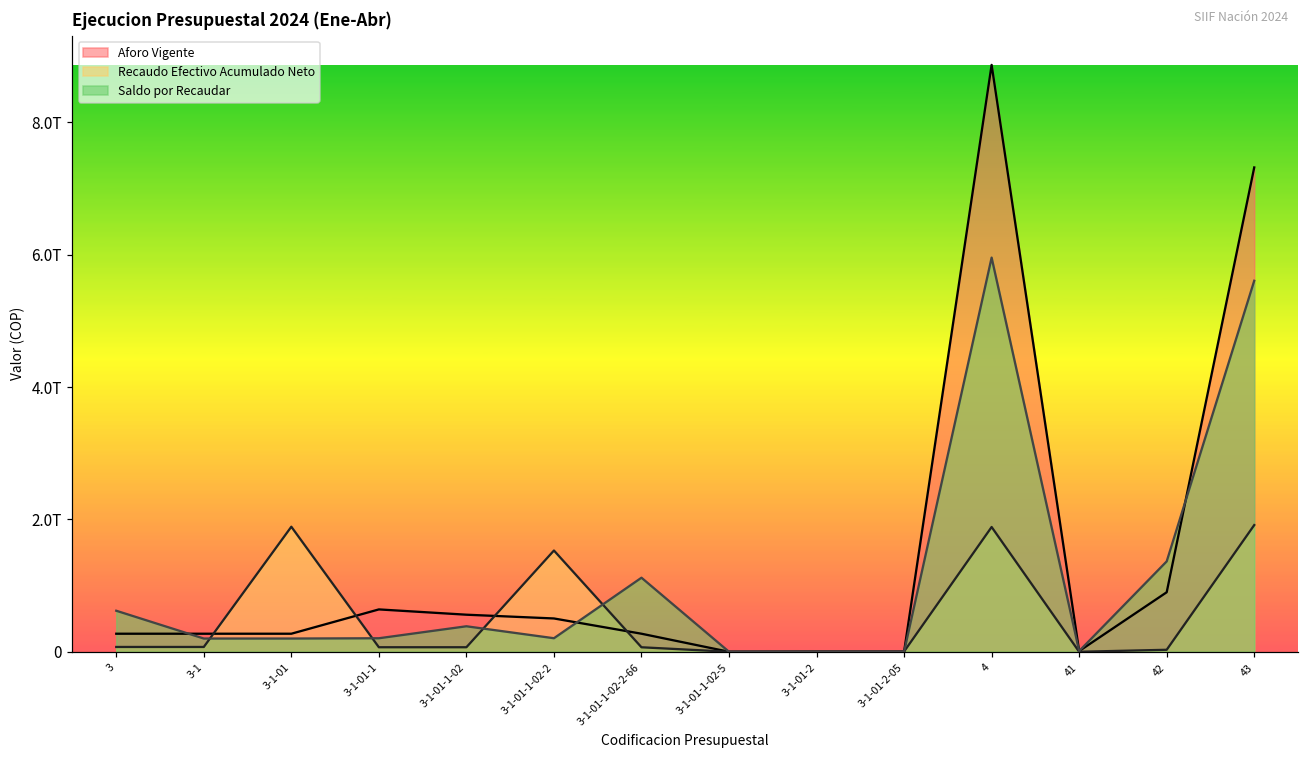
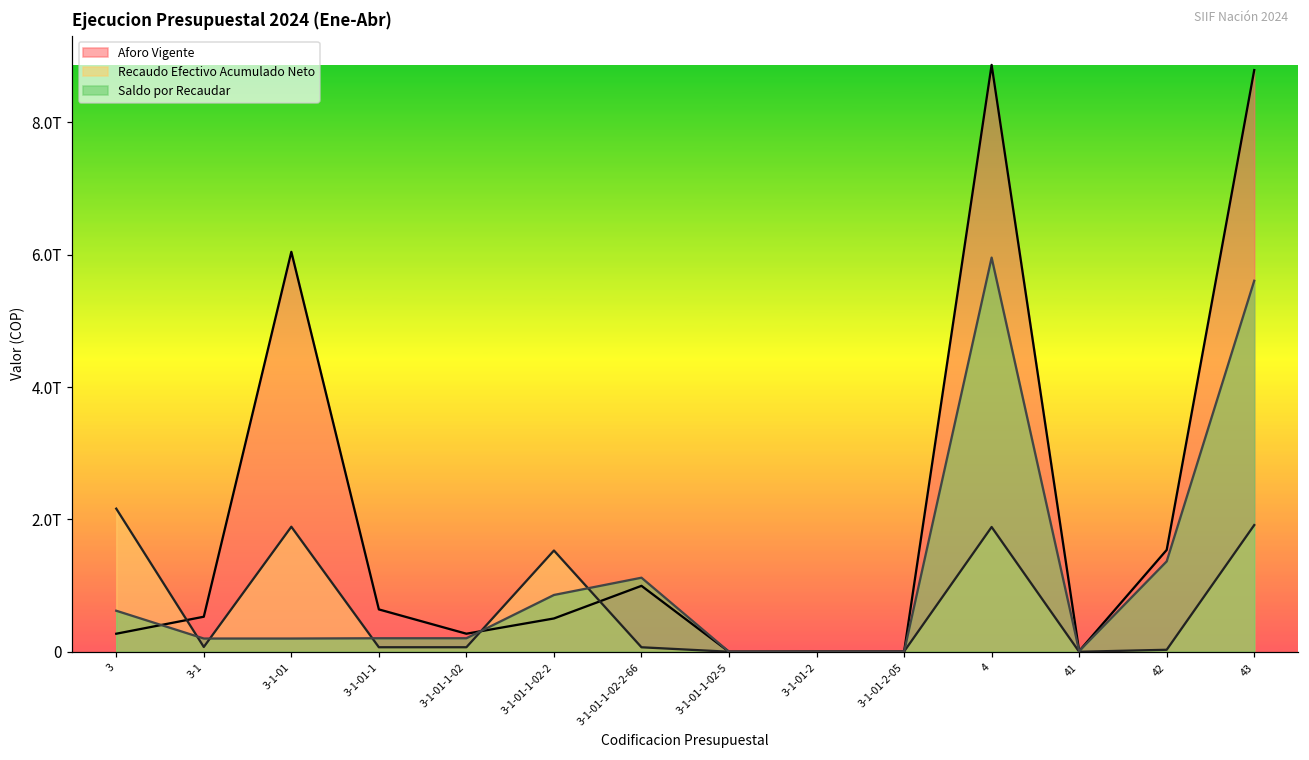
Recaudo Efectivo Acumulado Neto, 3: 0.1T -> 2.2T
Aforo Vigente, 3-1: 0.3T -> 0.5T
Aforo Vigente, 3-1-01: 0.3T -> 6.0T
Aforo Vigente, 3-1-01-1-02: 0.6T -> 0.3T
Saldo por Recaudar, 3-1-01-1-02: 0.4T -> 0.2T
Saldo por Recaudar, 3-1-01-1-02-2: 0.2T -> 0.9T
Aforo Vigente, 3-1-01-1-02-2-66: 0.3T -> 1.0T
Aforo Vigente, 42: 0.9T -> 1.5T
Aforo Vigente, 43: 7.3T -> 8.8T
